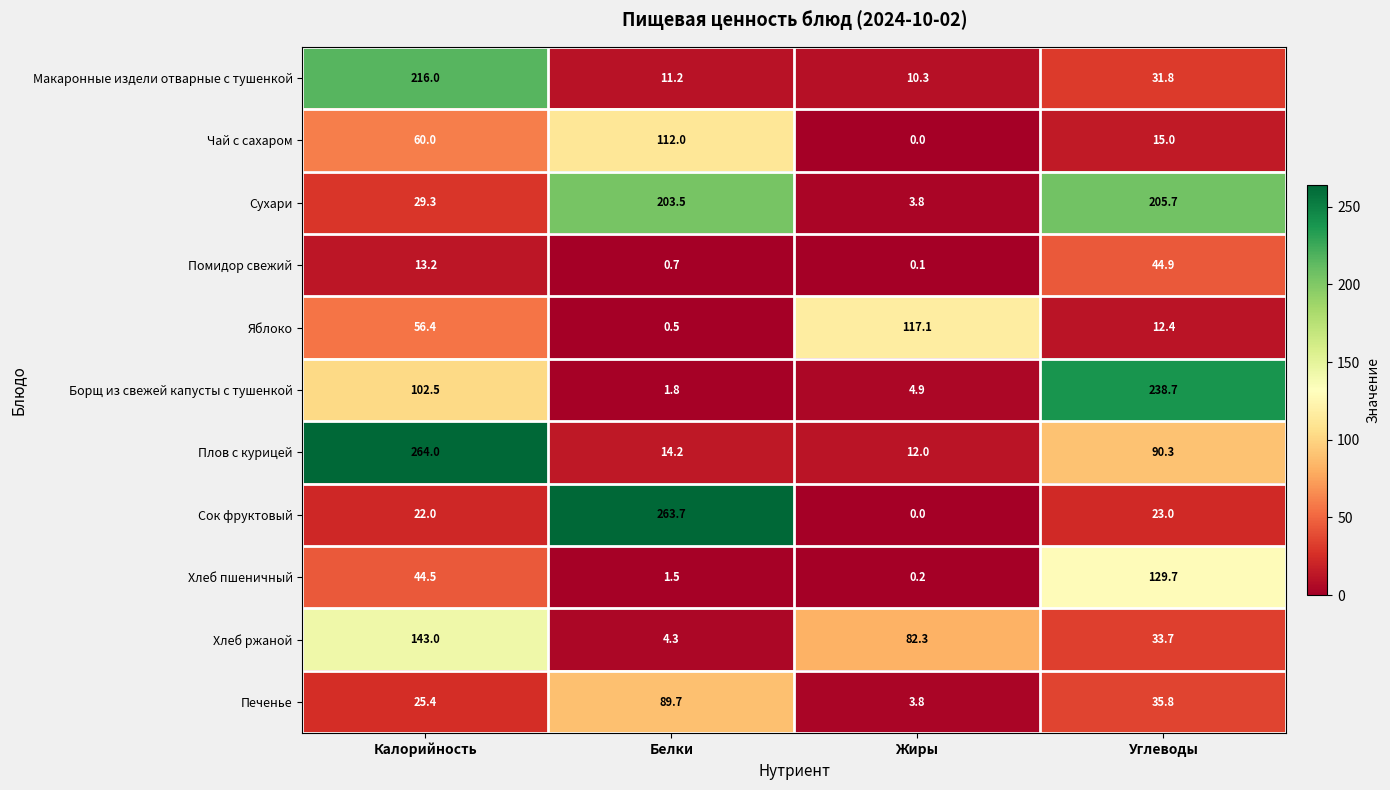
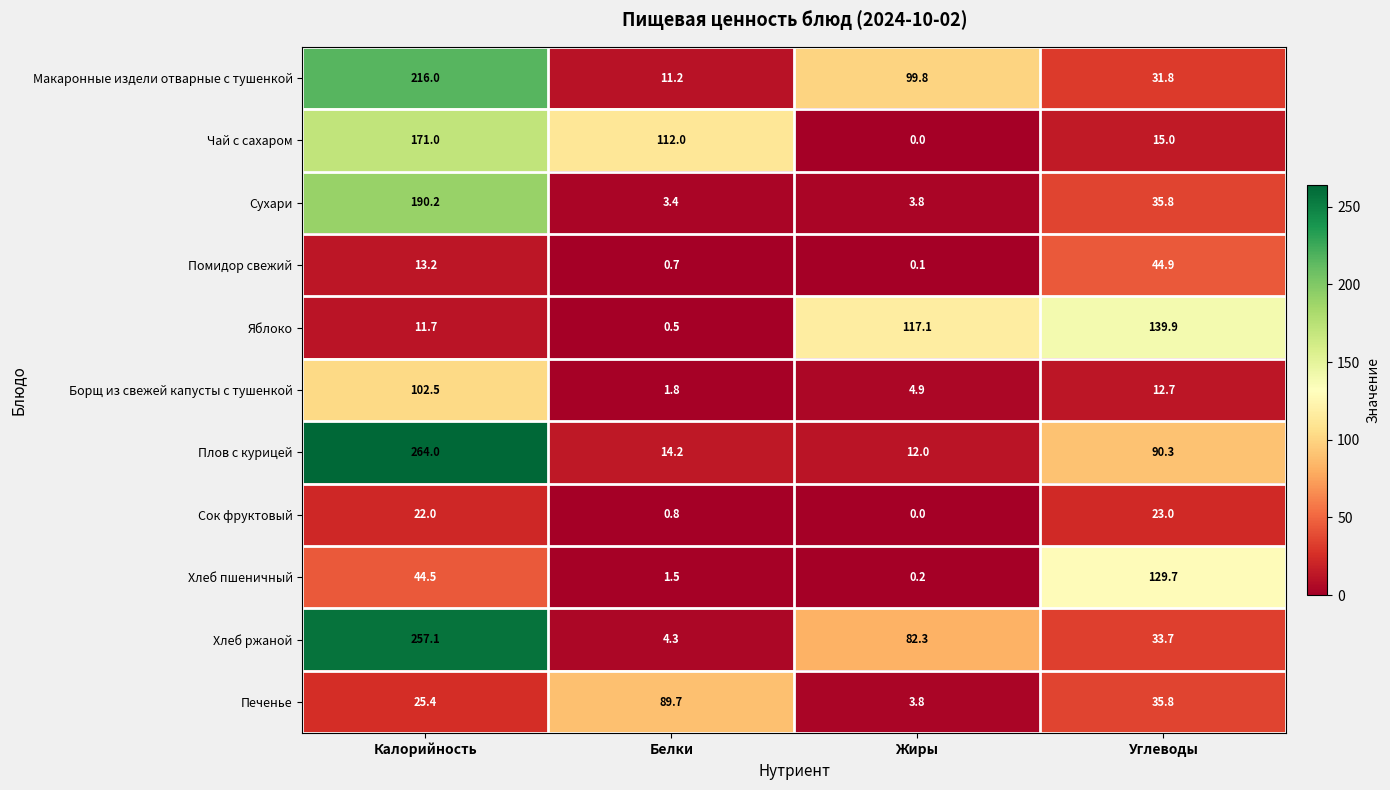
Макаронные издели отварные с тушенкой, Жиры: 10.3 -> 99.8
Чай с сахаром, Калорийность: 60.0 -> 171.0
Сухари, Калорийность: 29.3 -> 190.2
Сухари, Белки: 203.5 -> 3.4
Сухари, Углеводы: 205.7 -> 35.8
Яблоко, Калорийность: 56.4 -> 11.7
Яблоко, Углеводы: 12.4 -> 139.9
Борщ из свежей капусты с тушенкой, Углеводы: 238.7 -> 12.7
Сок фруктовый, Белки: 263.7 -> 0.8
Хлеб ржаной, Калорийность: 143.0 -> 257.1
